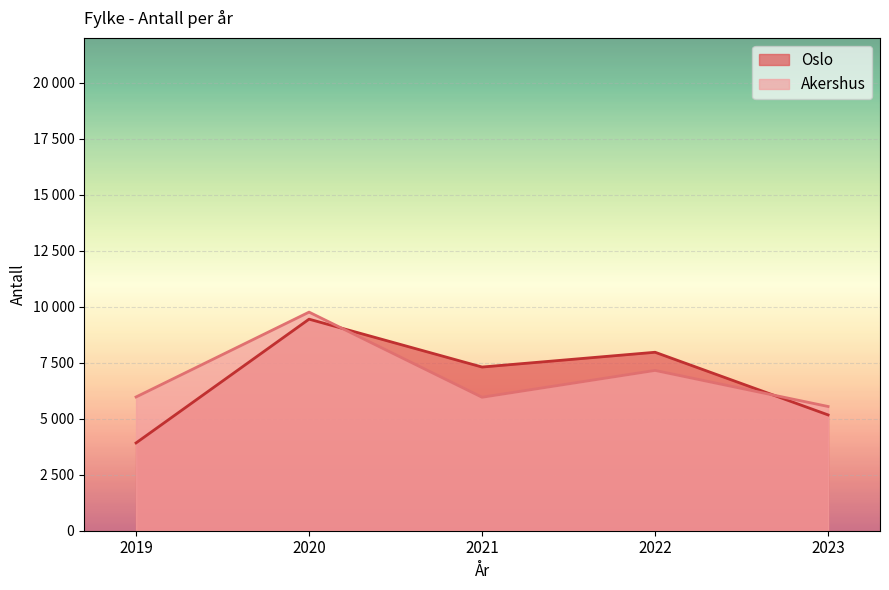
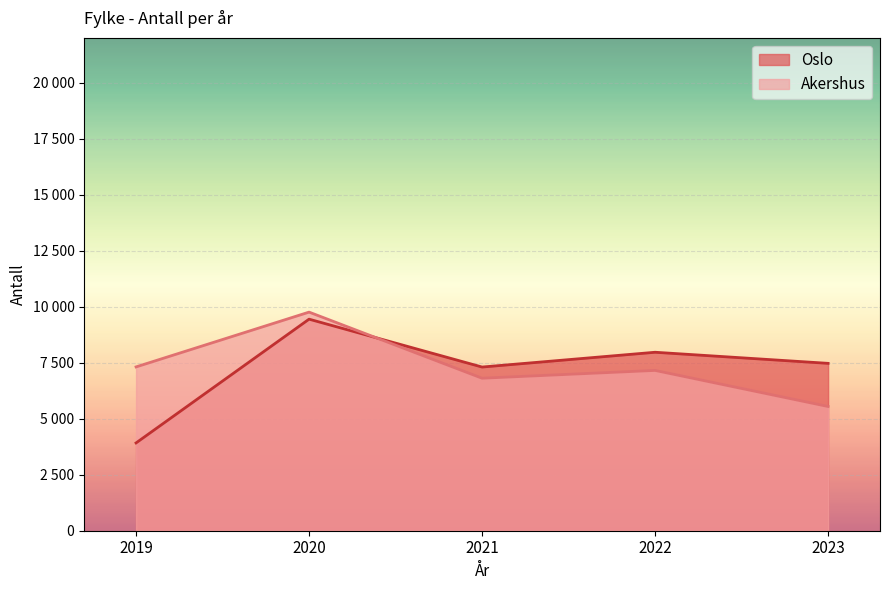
Akershus, 2019: 6000 -> 7300
Akershus, 2021: 6000 -> 6800
Oslo, 2023: 5200 -> 7500
